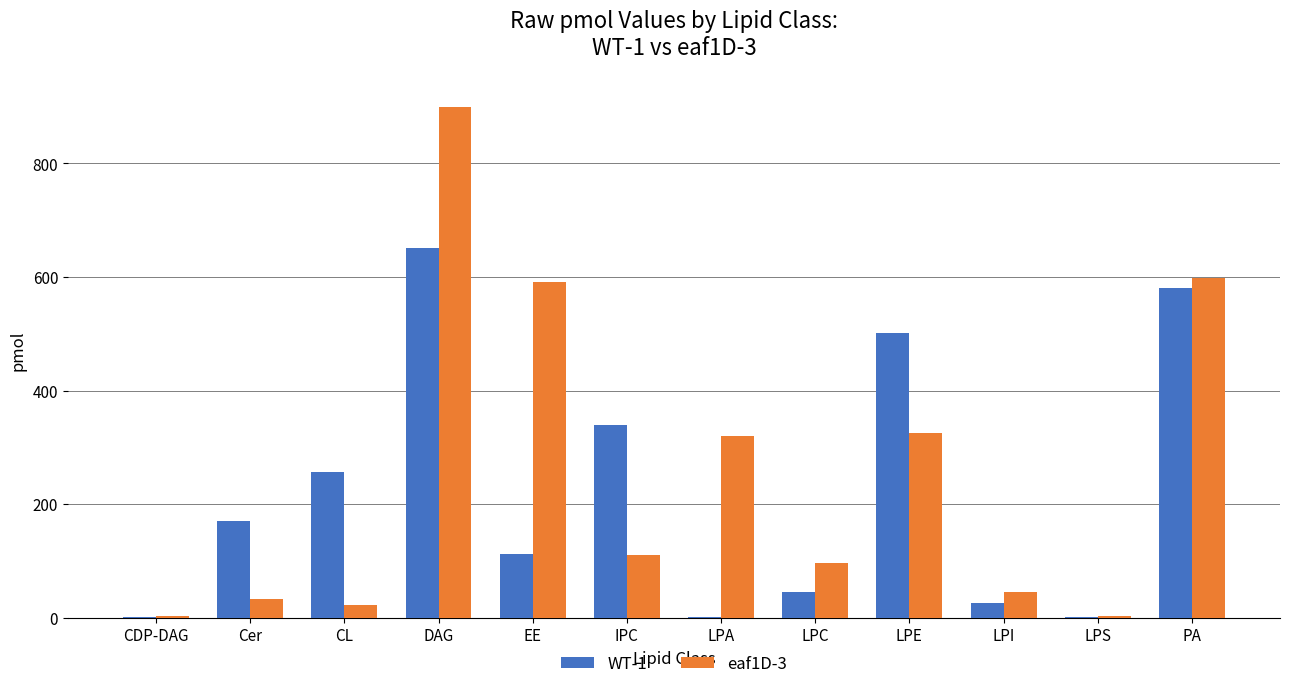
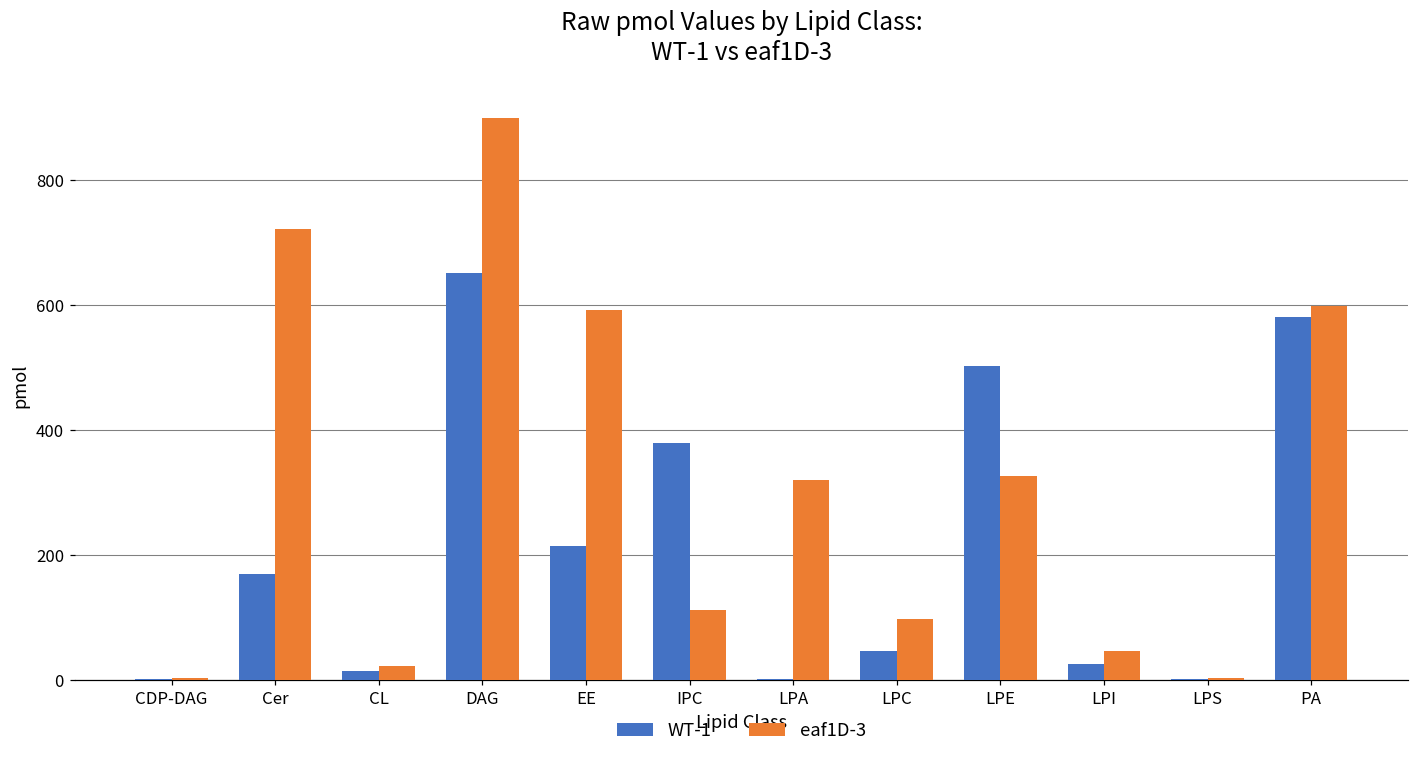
eaf1D-3, Cer: 30 -> 720
WT-1, CL: 260 -> 10
WT-1, EE: 110 -> 210
WT-1, IPC: 340 -> 380
